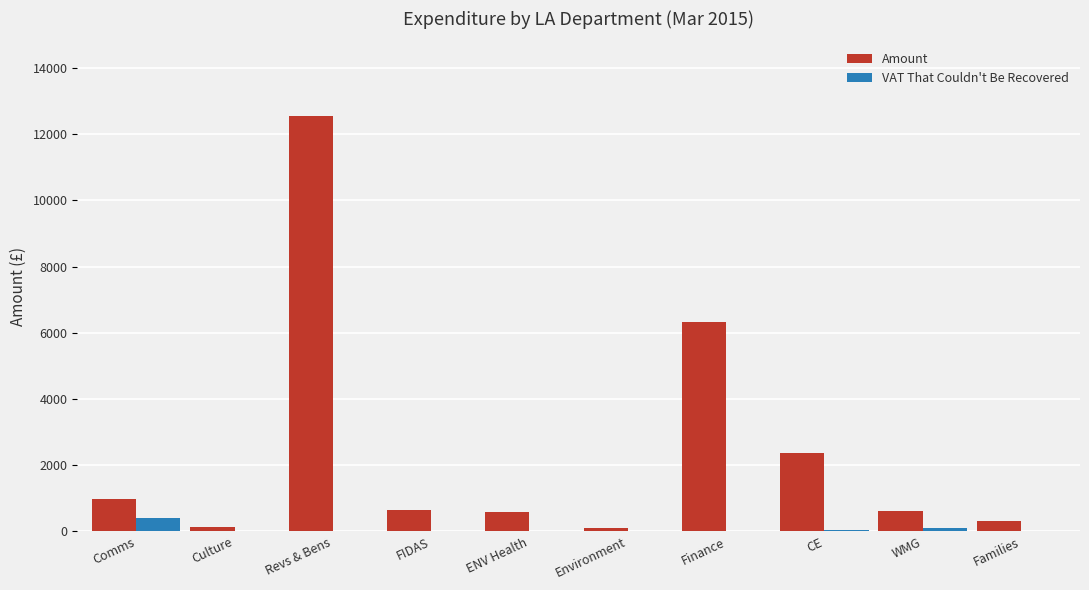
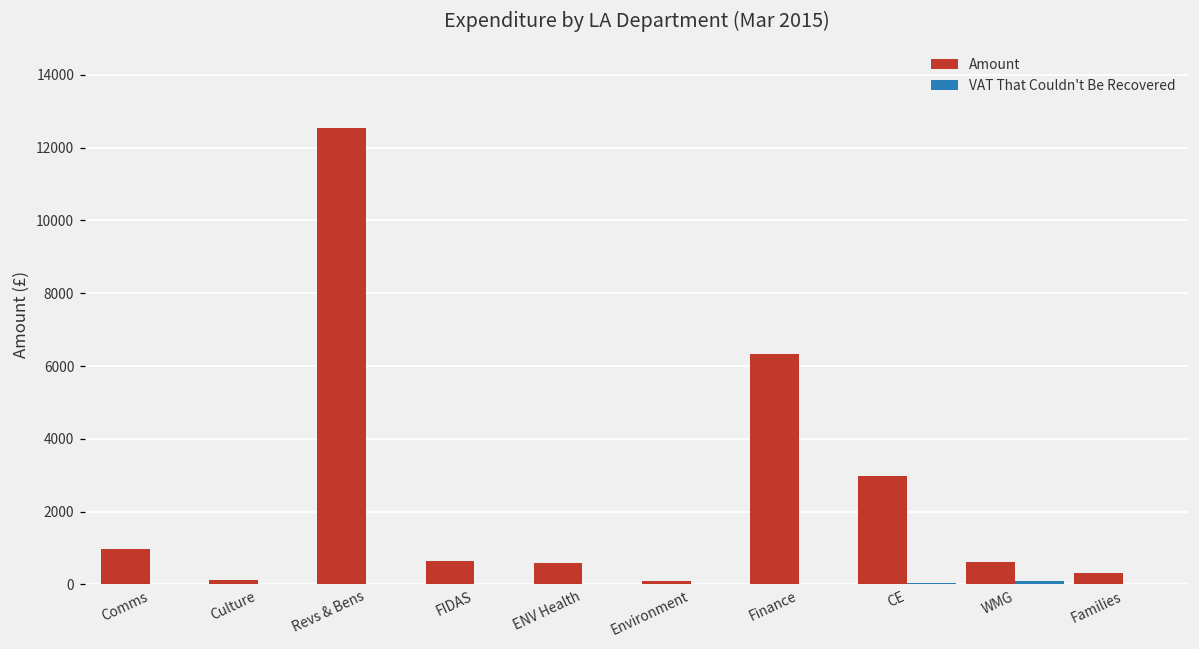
VAT That Couldn't Be Recovered, Comms: 400 -> 0
Amount, CE: 2400 -> 3000
